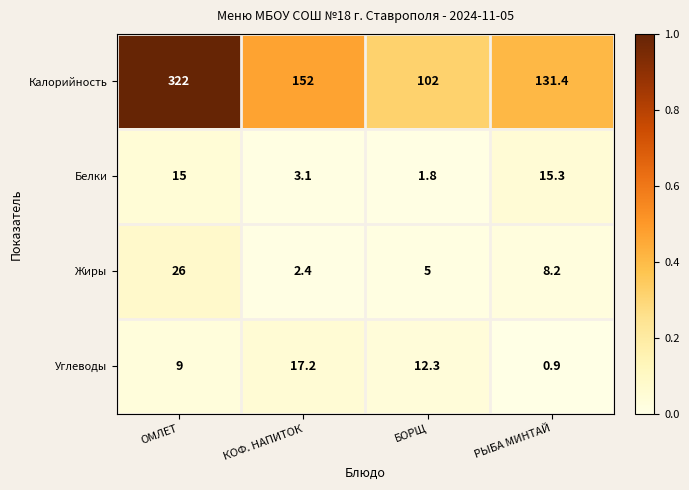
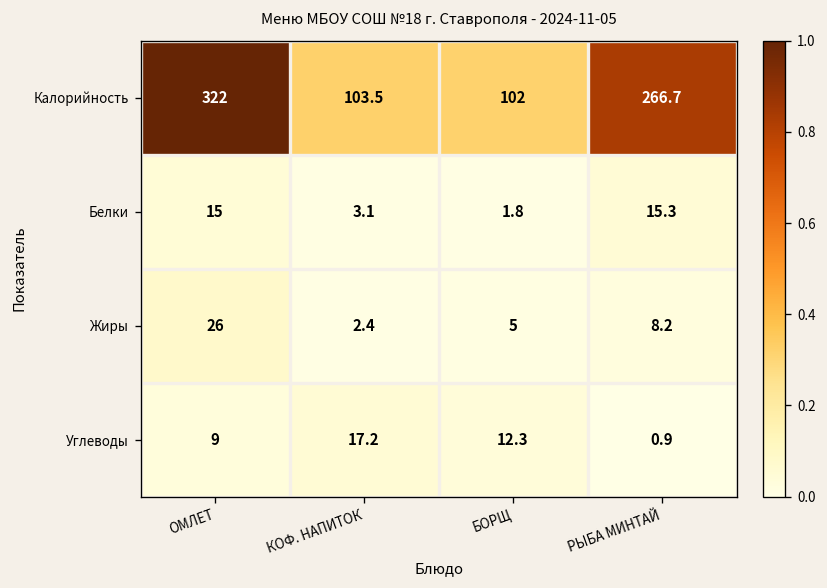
Калорийность, КОФ. НАПИТОК: 152 -> 103.5
Калорийность, РЫБА МИНТАЙ: 131.4 -> 266.7
